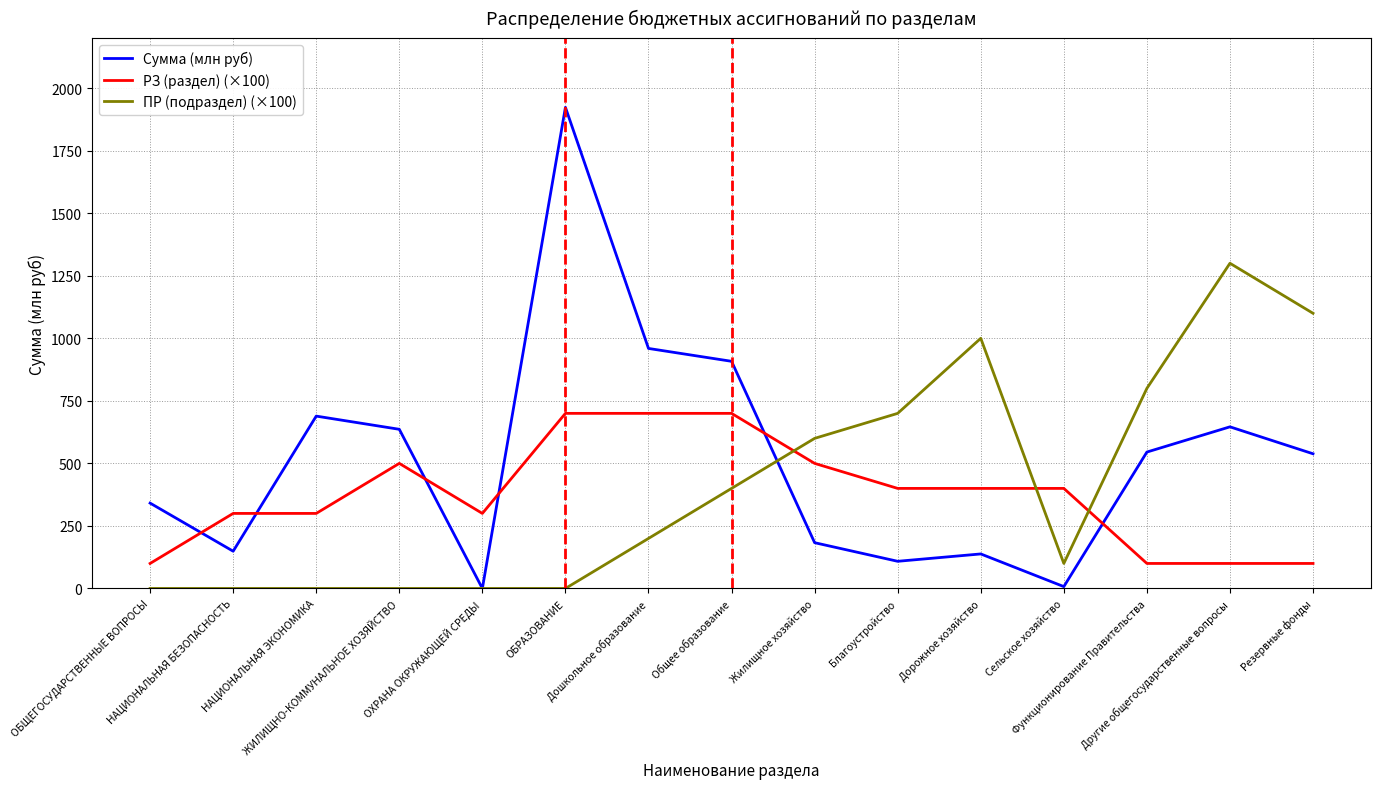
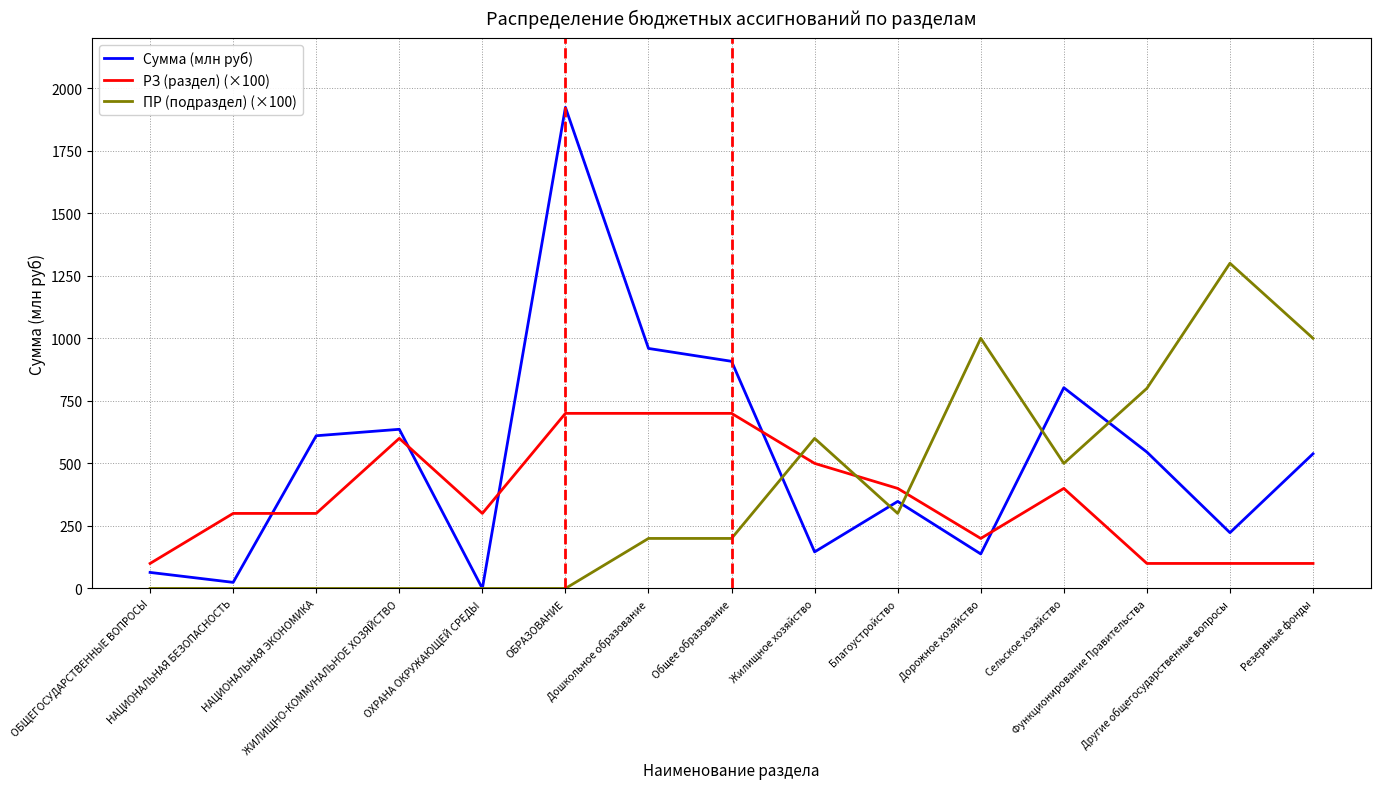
Сумма (млн руб), ОБЩЕГОСУДАРСТВЕННЫЕ ВОПРОСЫ: 340 -> 60
Сумма (млн руб), НАЦИОНАЛЬНАЯ БЕЗОПАСНОСТЬ: 150 -> 20
Сумма (млн руб), НАЦИОНАЛЬНАЯ ЭКОНОМИКА: 690 -> 610
РЗ (раздел) (×100), ЖИЛИЩНО-КОММУНАЛЬНОЕ ХОЗЯЙСТВО: 500 -> 600
ПР (подраздел) (×100), Общее образование: 400 -> 200
Сумма (млн руб), Жилищное хозяйство: 180 -> 150
Сумма (млн руб), Благоустройство: 110 -> 350
ПР (подраздел) (×100), Благоустройство: 700 -> 300
РЗ (раздел) (×100), Дорожное хозяйство: 400 -> 200
Сумма (млн руб), Сельское хозяйство: 10 -> 800
ПР (подраздел) (×100), Сельское хозяйство: 100 -> 500
Сумма (млн руб), Другие общегосударственные вопросы: 650 -> 220
ПР (подраздел) (×100), Резервные фонды: 1100 -> 1000
